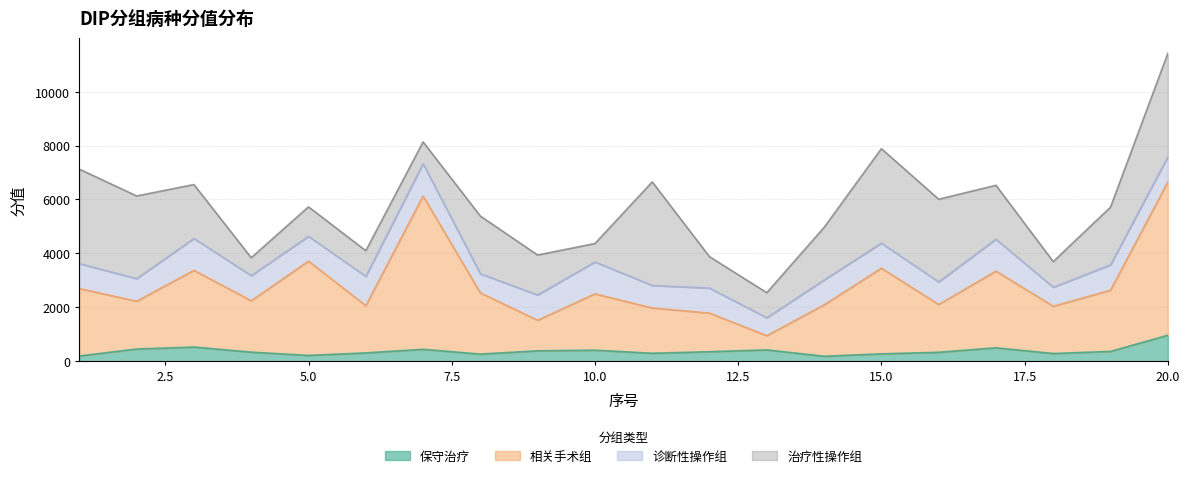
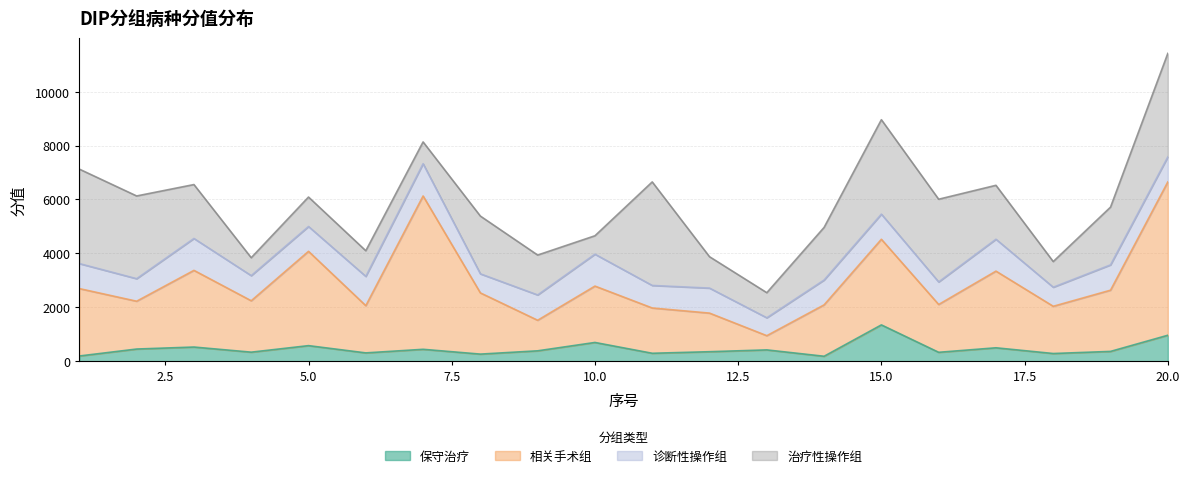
保守治疗, 5.0: 200 -> 600
保守治疗, 10.0: 400 -> 700
保守治疗, 15.0: 300 -> 1400
